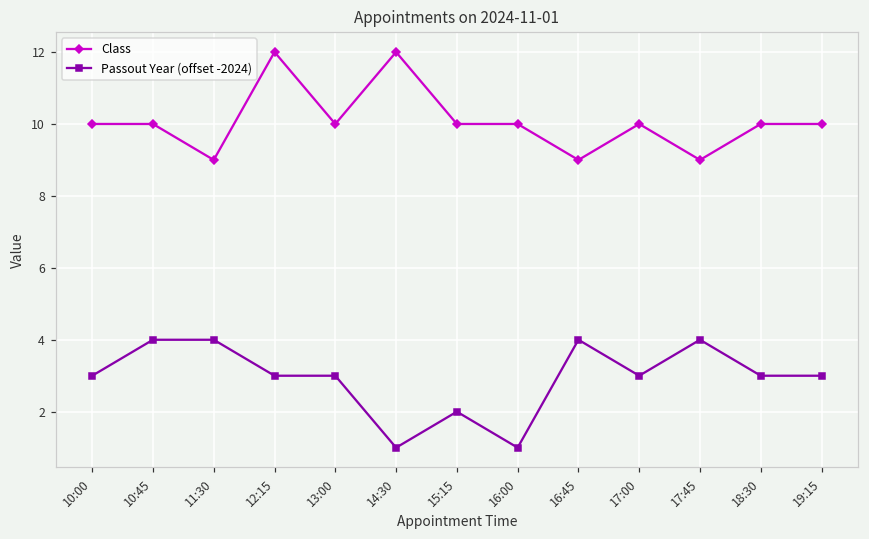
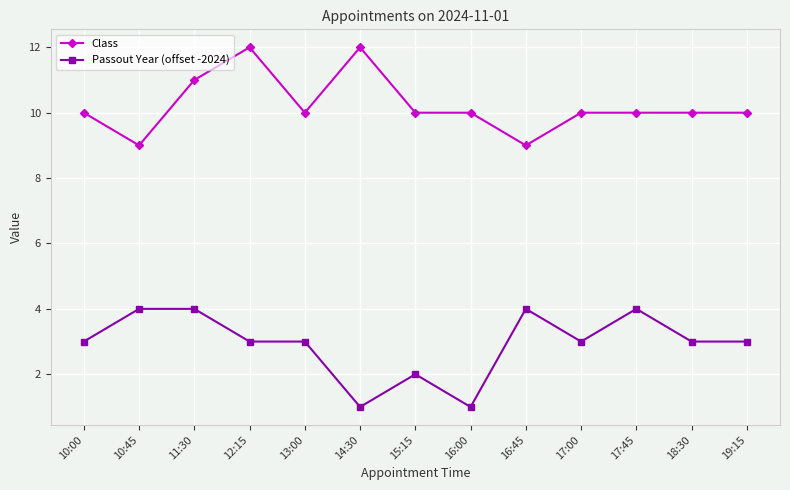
Class, 10:45: 10 -> 9
Class, 11:30: 9 -> 11
Class, 17:45: 9 -> 10
